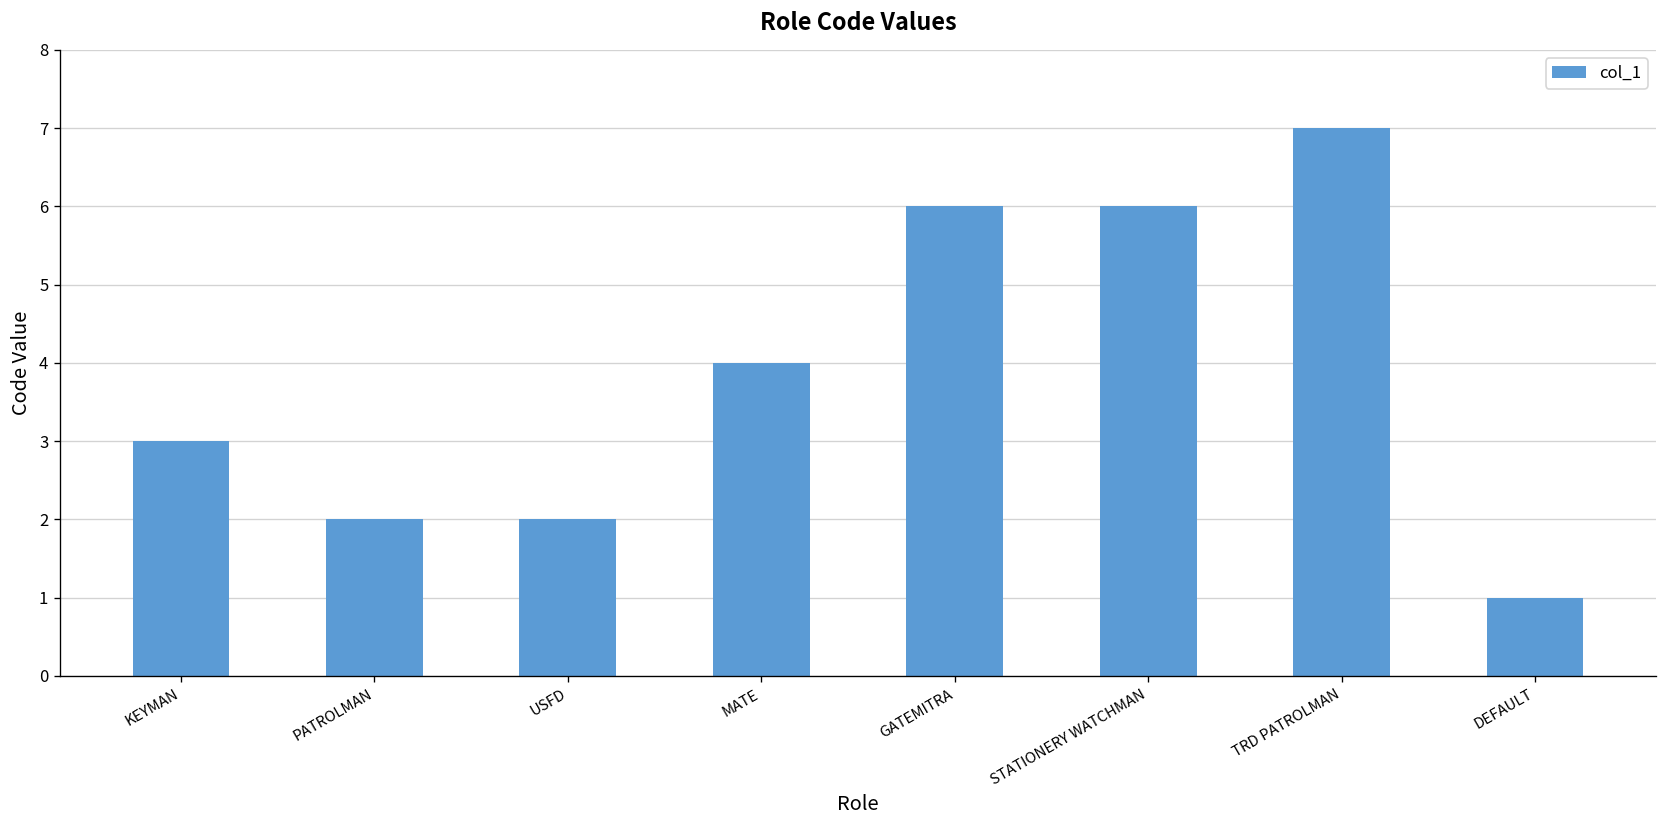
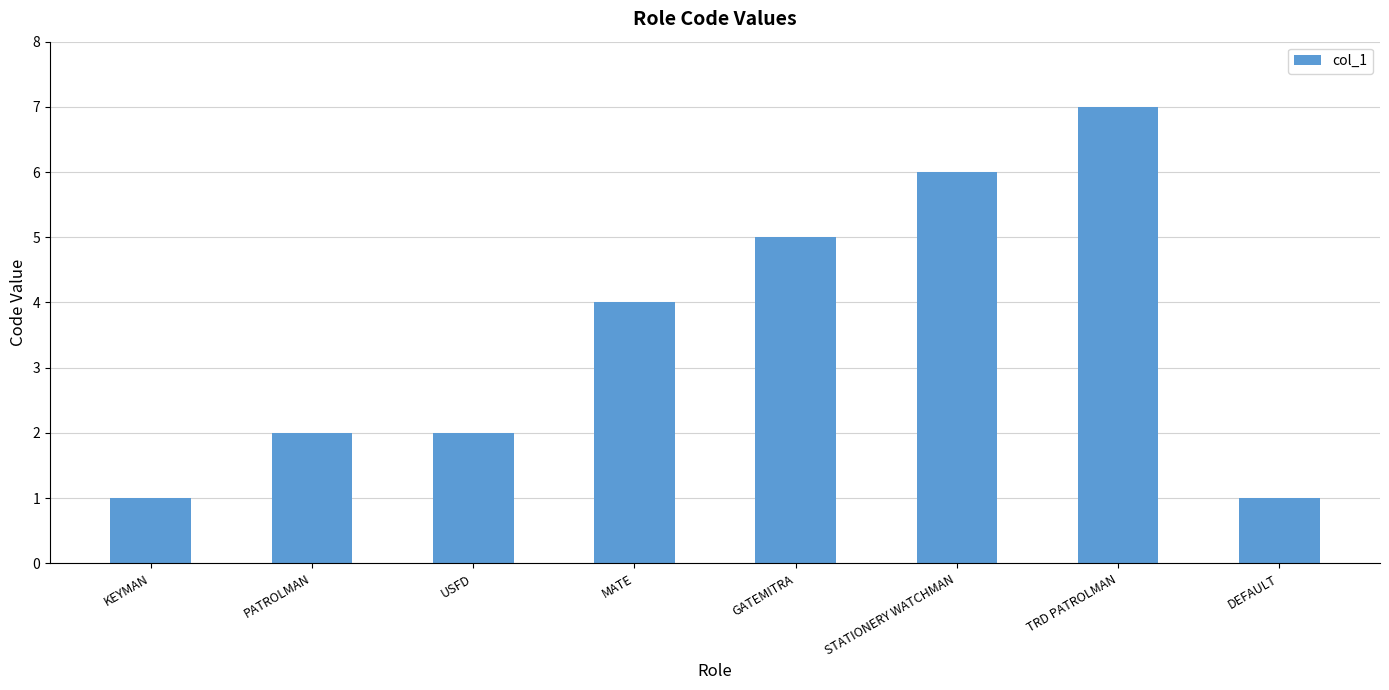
KEYMAN: 3 -> 1
GATEMITRA: 6 -> 5
